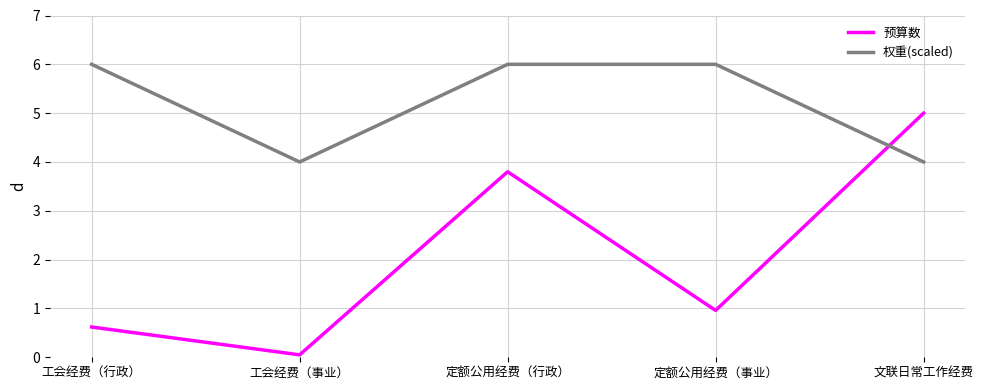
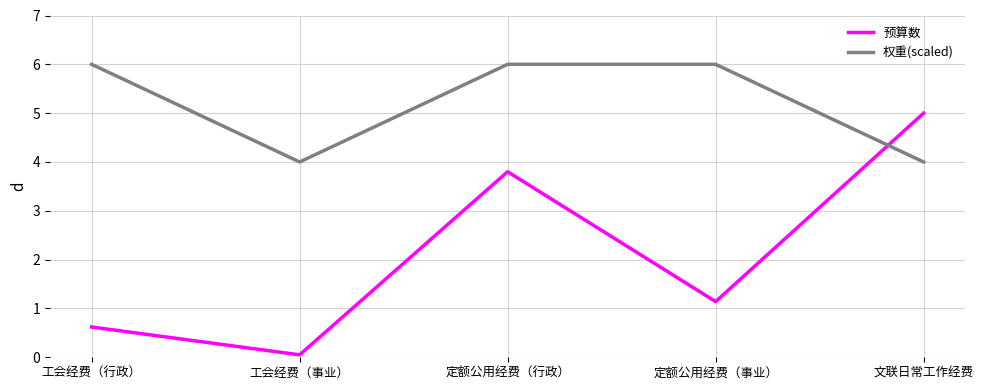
预算数, 定额公用经费（事业）: 1.0 -> 1.1
